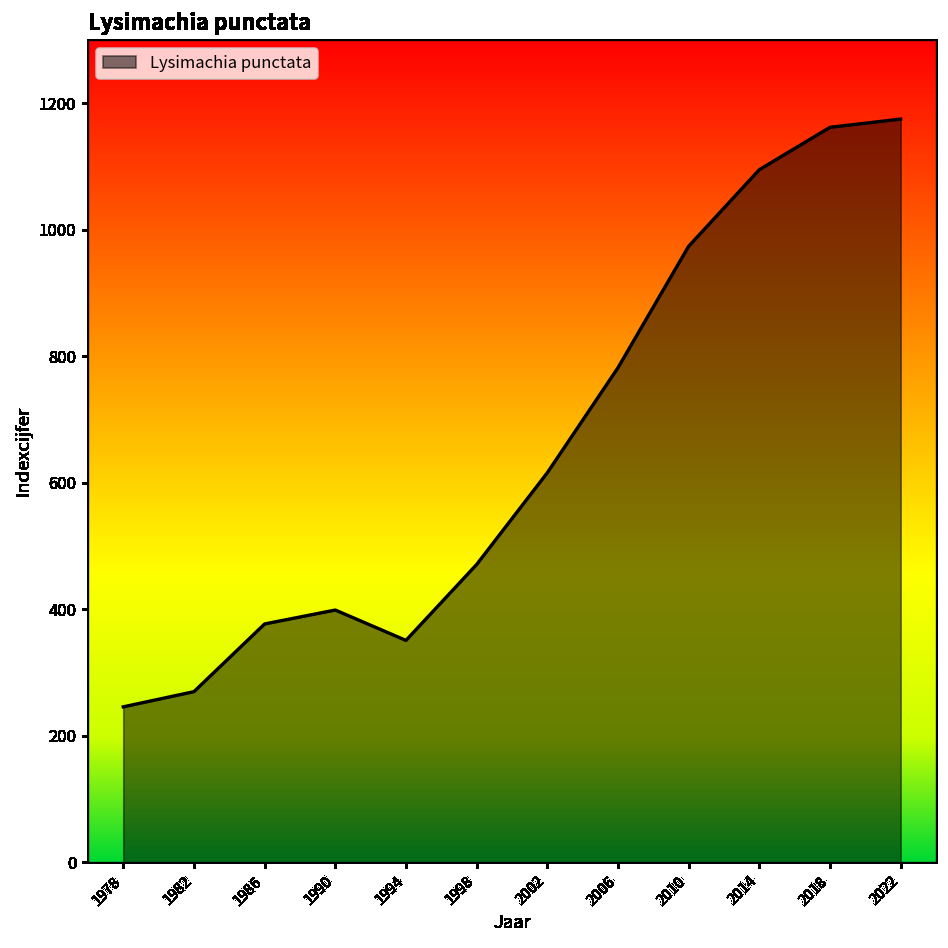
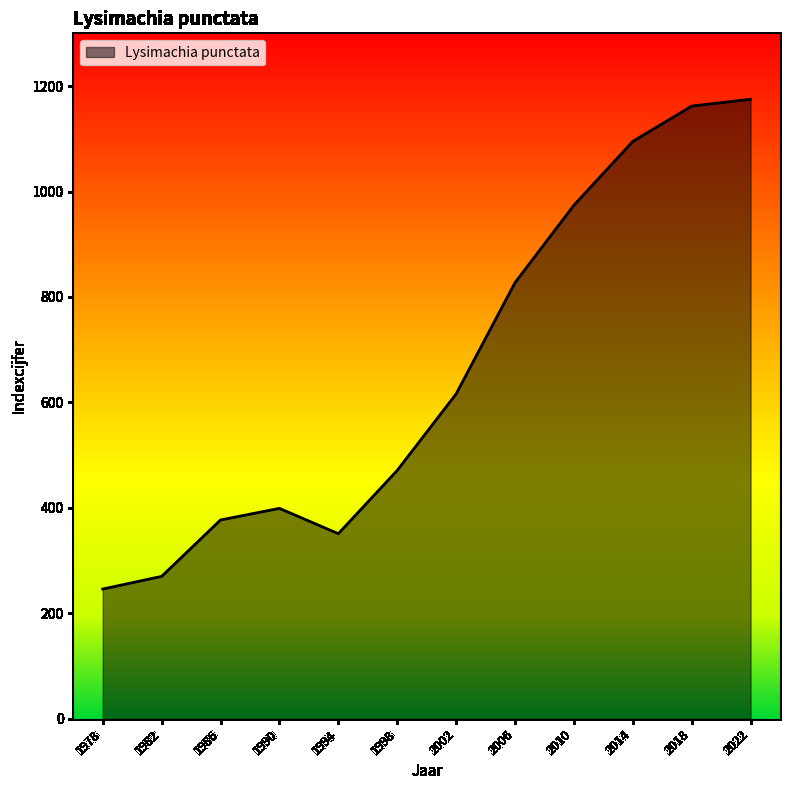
2006: 780 -> 830
